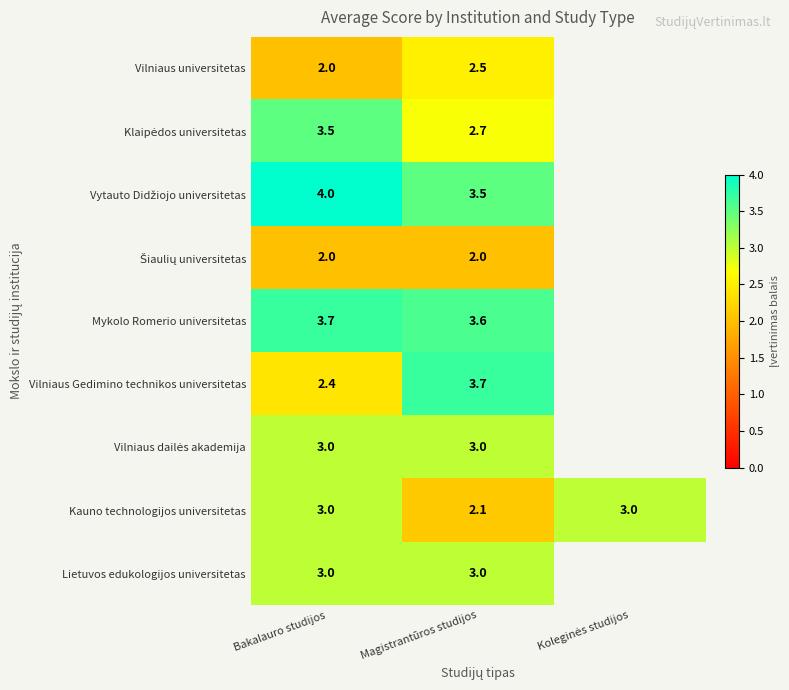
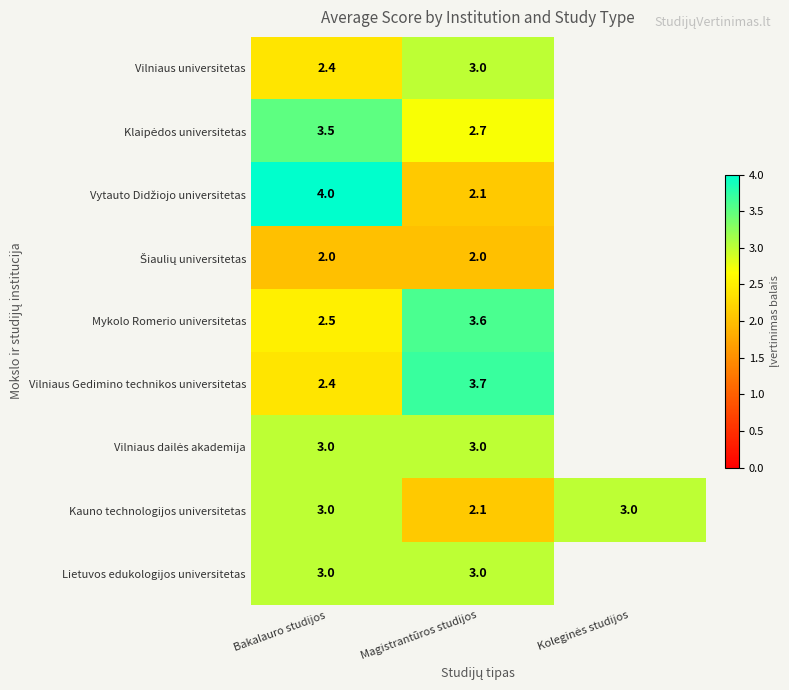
Vilniaus universitetas, Bakalauro studijos: 2.0 -> 2.4
Vilniaus universitetas, Magistrantūros studijos: 2.5 -> 3.0
Vytauto Didžiojo universitetas, Magistrantūros studijos: 3.5 -> 2.1
Mykolo Romerio universitetas, Bakalauro studijos: 3.7 -> 2.5
